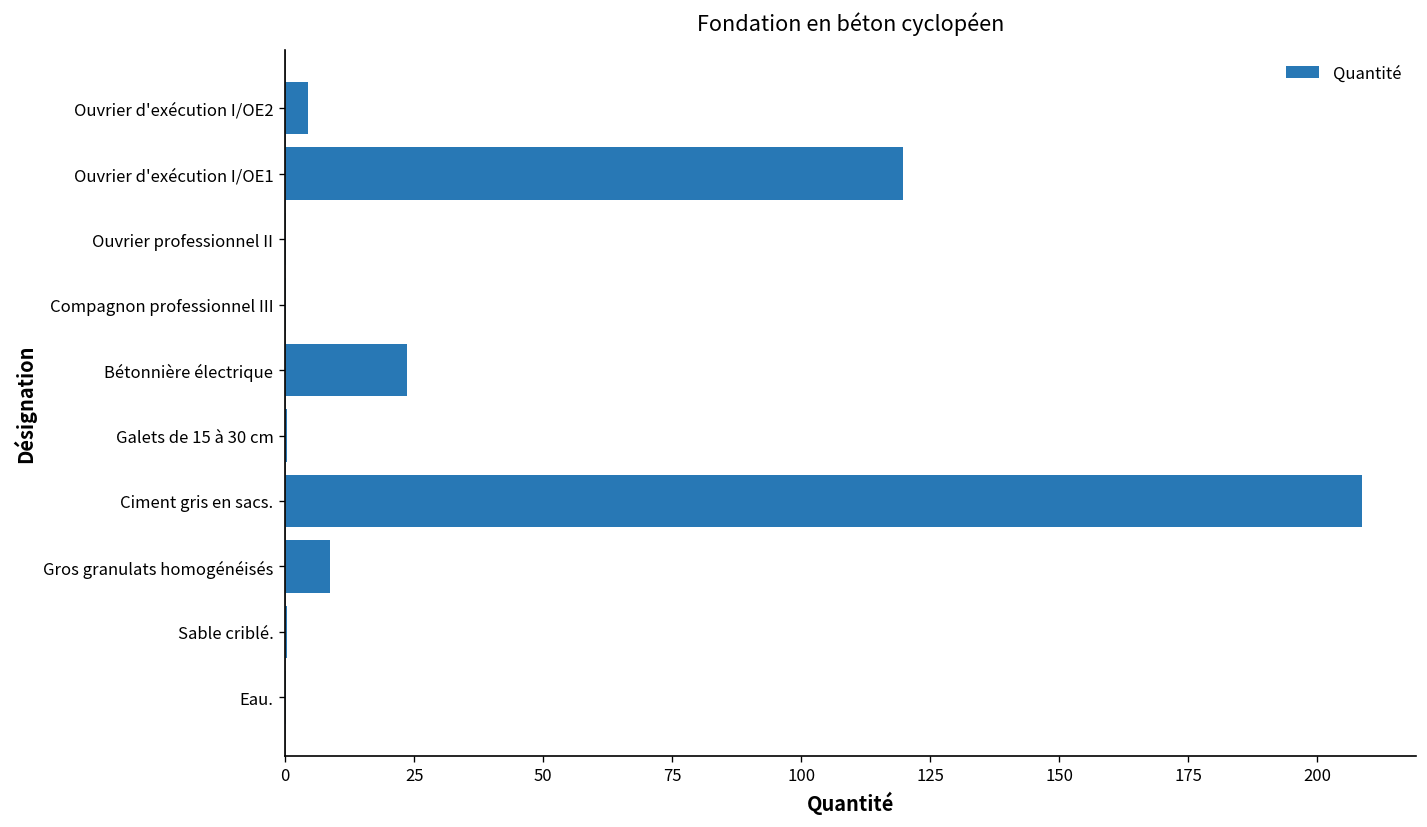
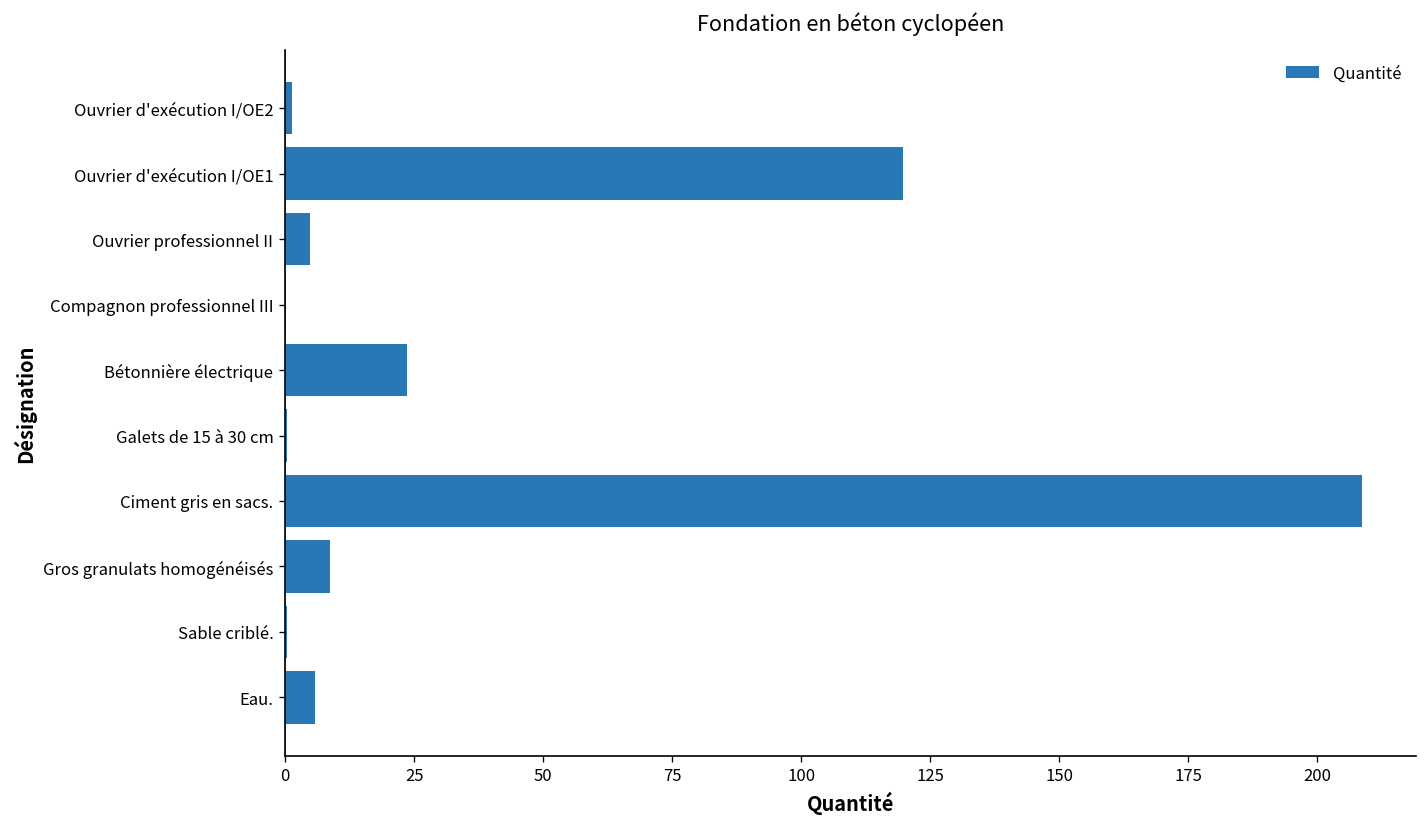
Ouvrier d'exécution I/OE2: 4 -> 1
Ouvrier professionnel II: 0 -> 5
Eau.: 0 -> 6
